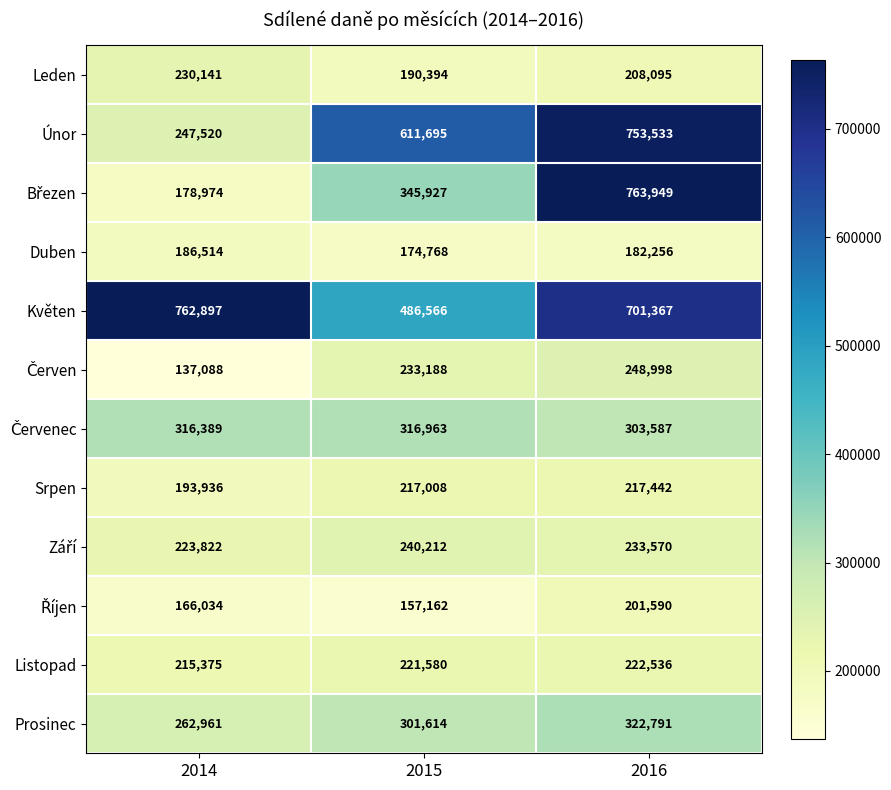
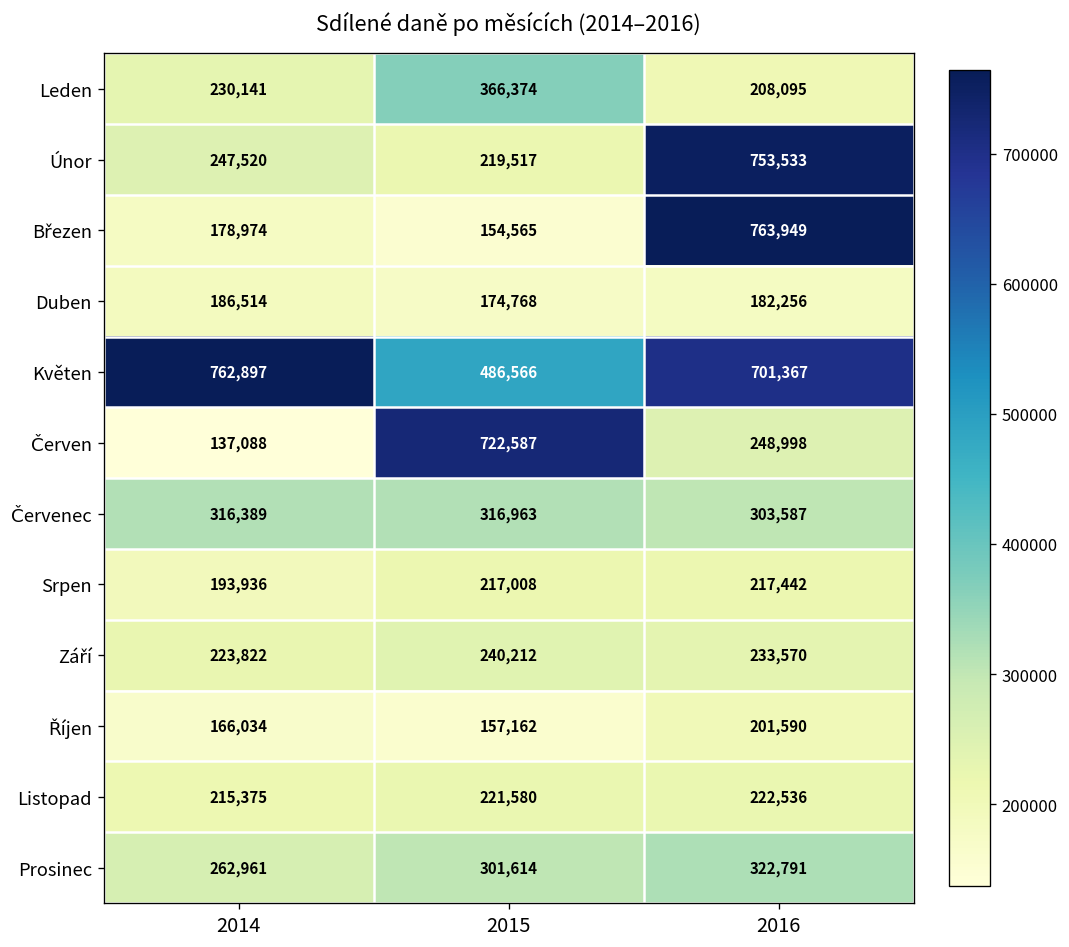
Leden, 2015: 190,394 -> 366,374
Únor, 2015: 611,695 -> 219,517
Březen, 2015: 345,927 -> 154,565
Červen, 2015: 233,188 -> 722,587
